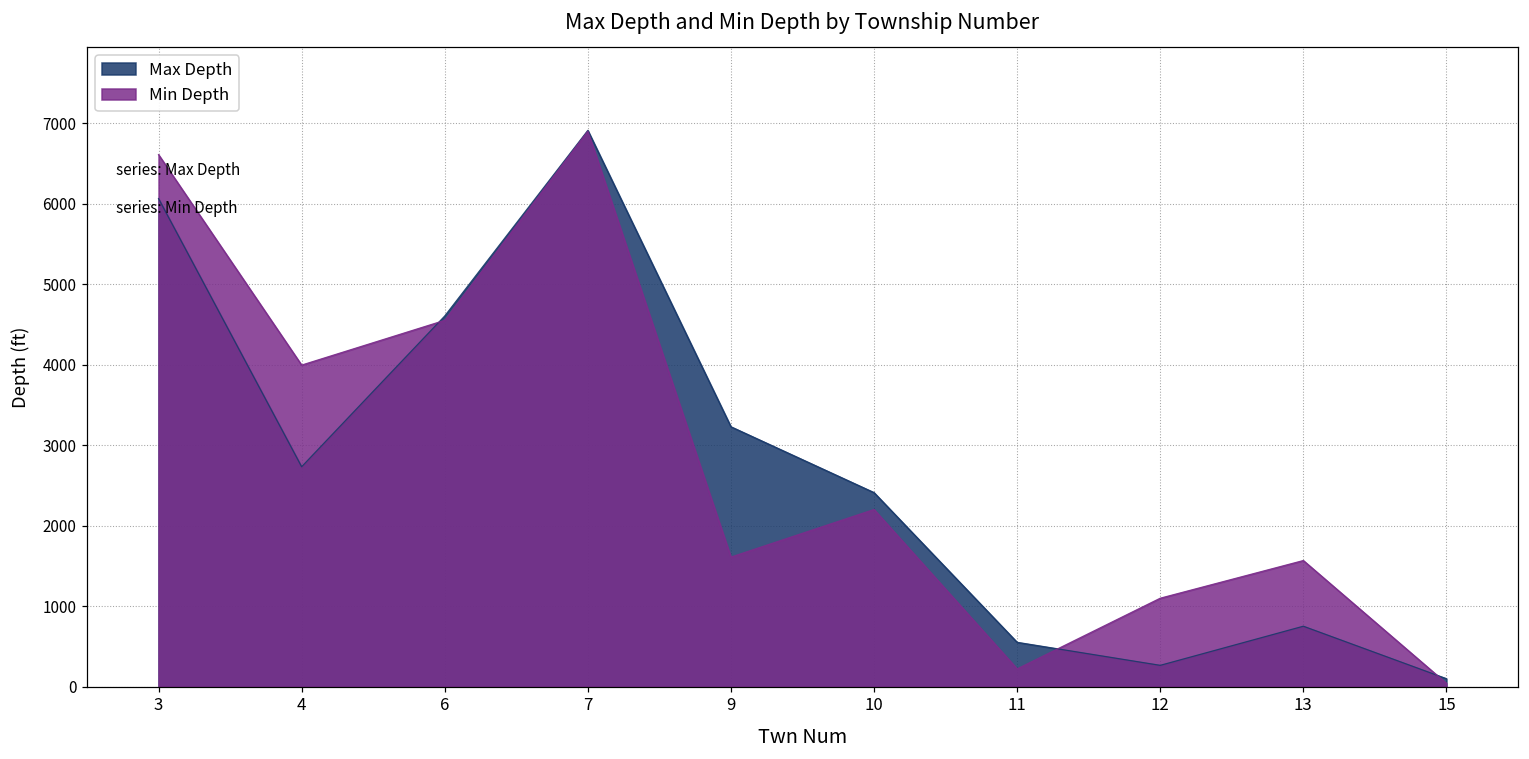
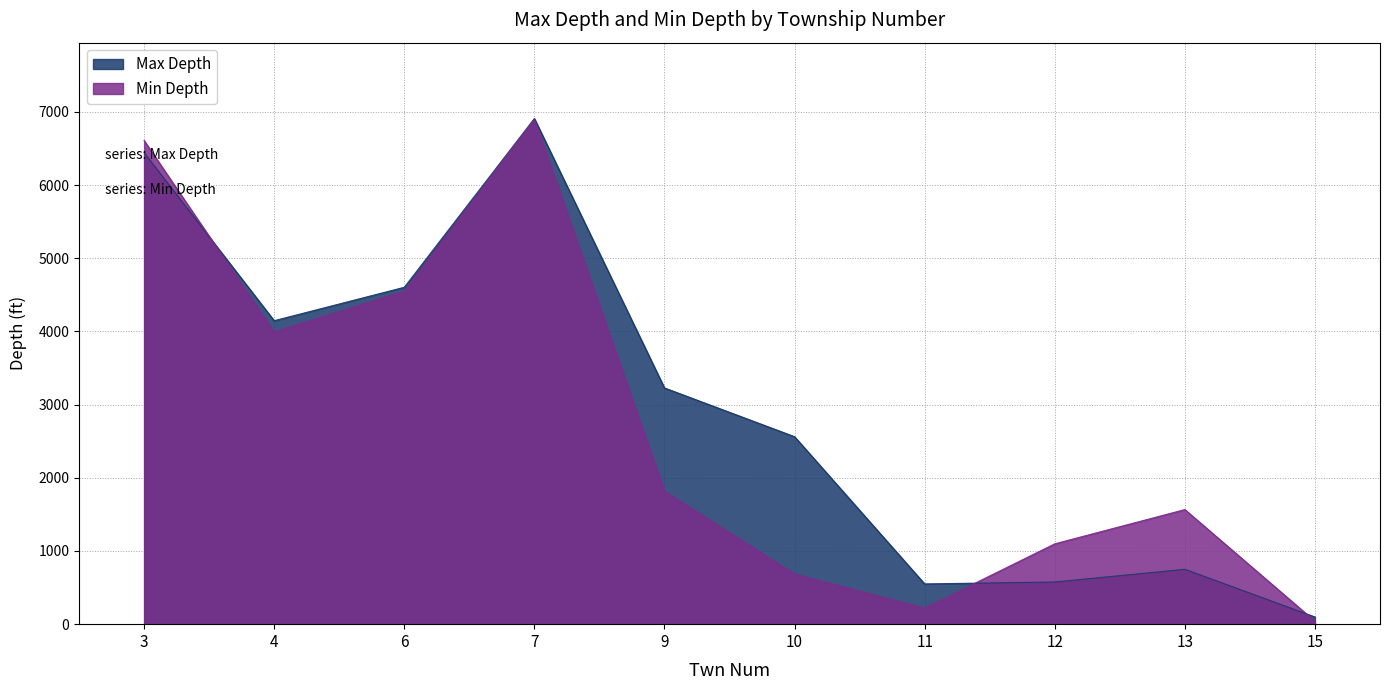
Max Depth, 3: 6100 -> 6400
Max Depth, 4: 2700 -> 4100
Min Depth, 9: 1600 -> 1800
Max Depth, 10: 2400 -> 2600
Min Depth, 10: 2200 -> 700
Max Depth, 12: 300 -> 600
